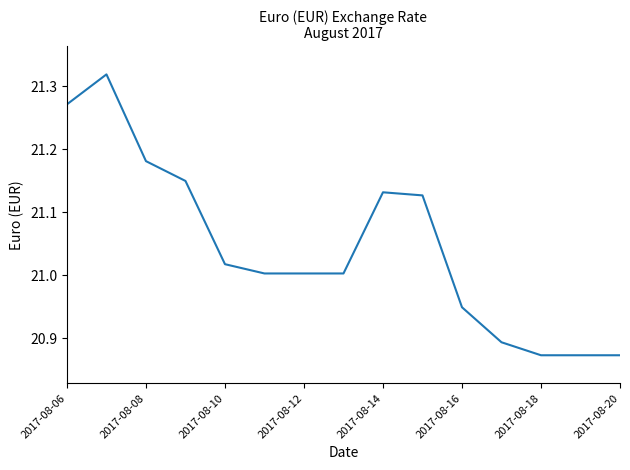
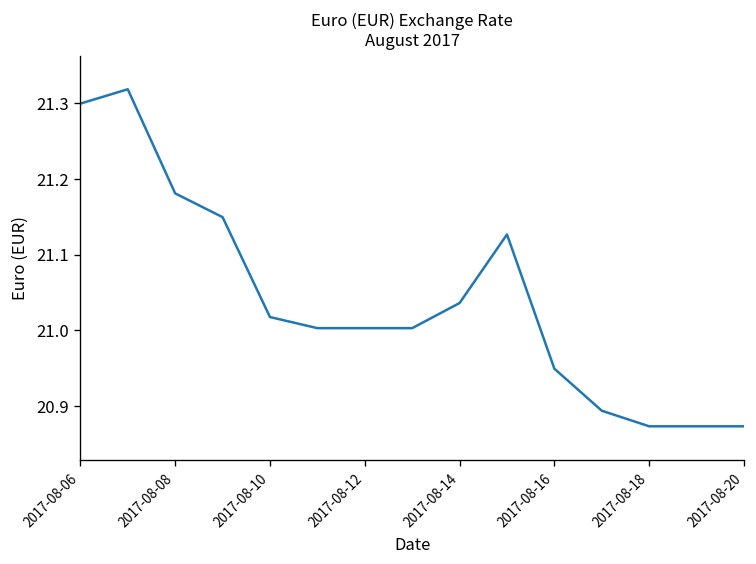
2017-08-06: 21.27 -> 21.30
2017-08-14: 21.13 -> 21.04
